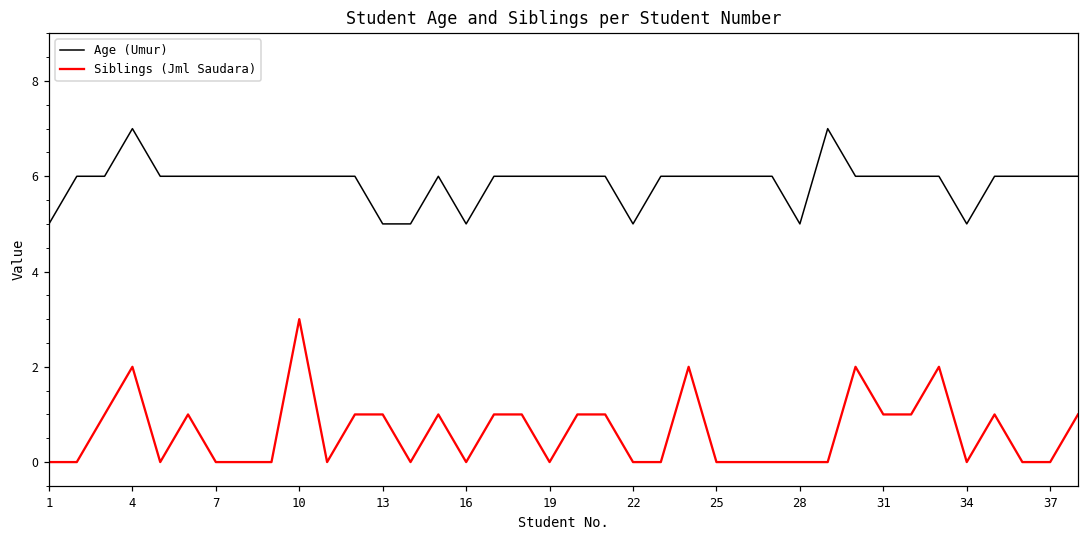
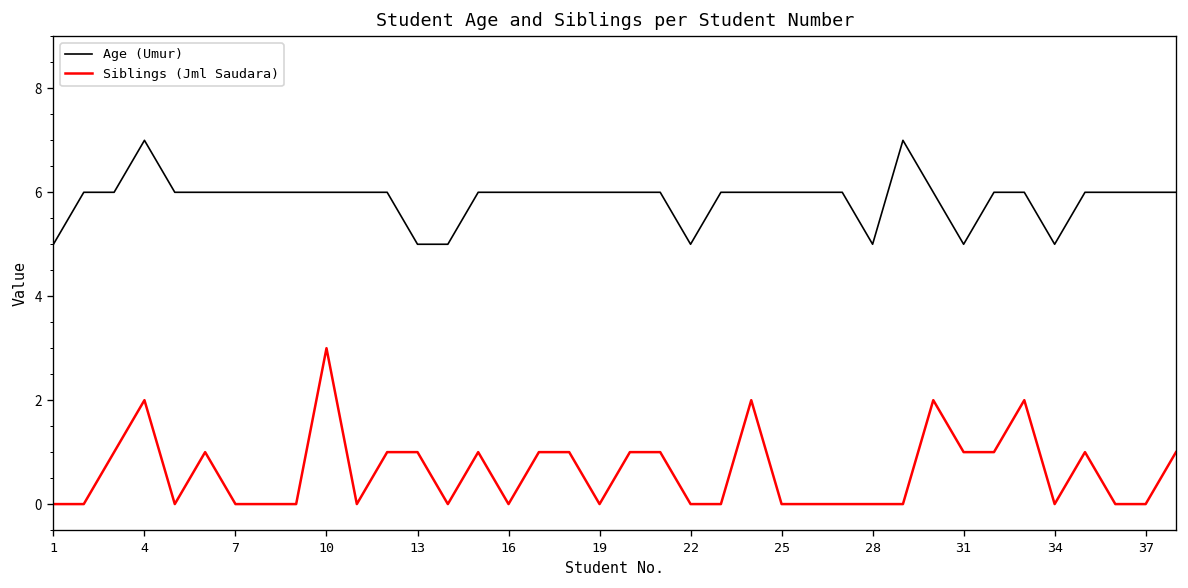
Age (Umur), 16: 5 -> 6
Age (Umur), 31: 6 -> 5
